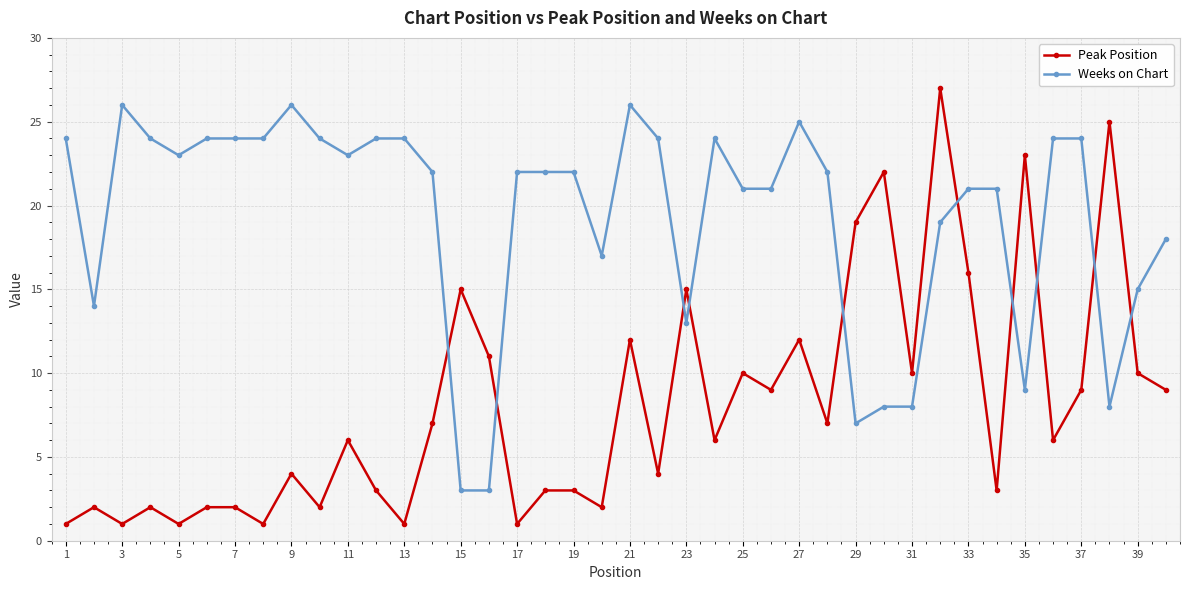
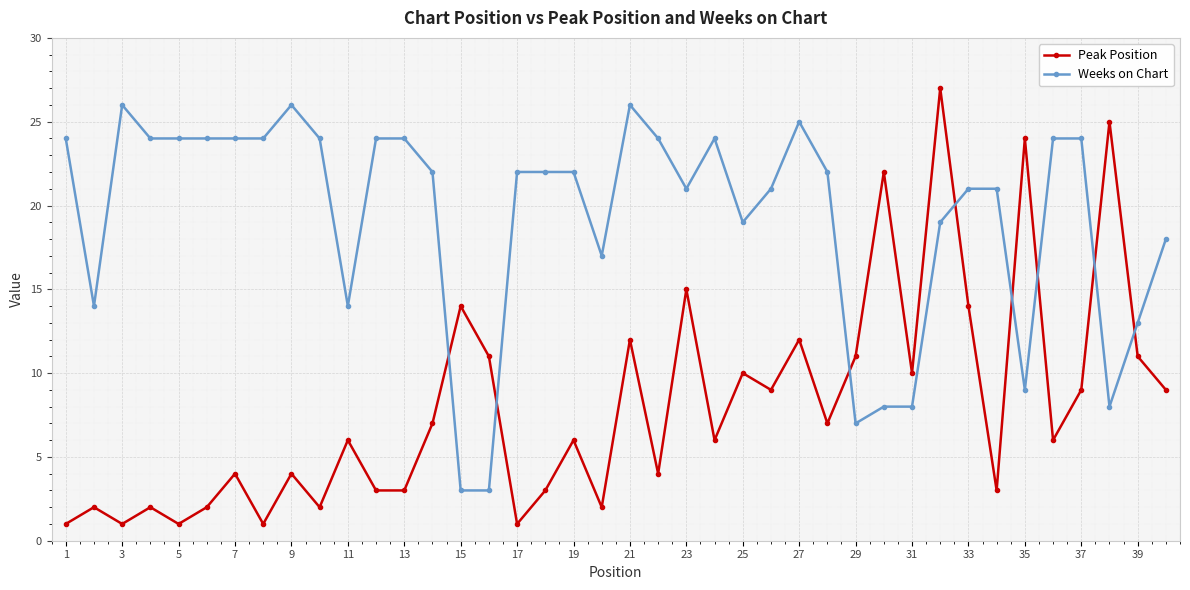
Weeks on Chart, 5: 23 -> 24
Peak Position, 7: 2 -> 4
Weeks on Chart, 11: 23 -> 14
Peak Position, 13: 1 -> 3
Peak Position, 15: 15 -> 14
Peak Position, 19: 3 -> 6
Weeks on Chart, 23: 13 -> 21
Weeks on Chart, 25: 21 -> 19
Peak Position, 29: 19 -> 11
Peak Position, 33: 16 -> 14
Peak Position, 35: 23 -> 24
Peak Position, 39: 10 -> 11
Weeks on Chart, 39: 15 -> 13
